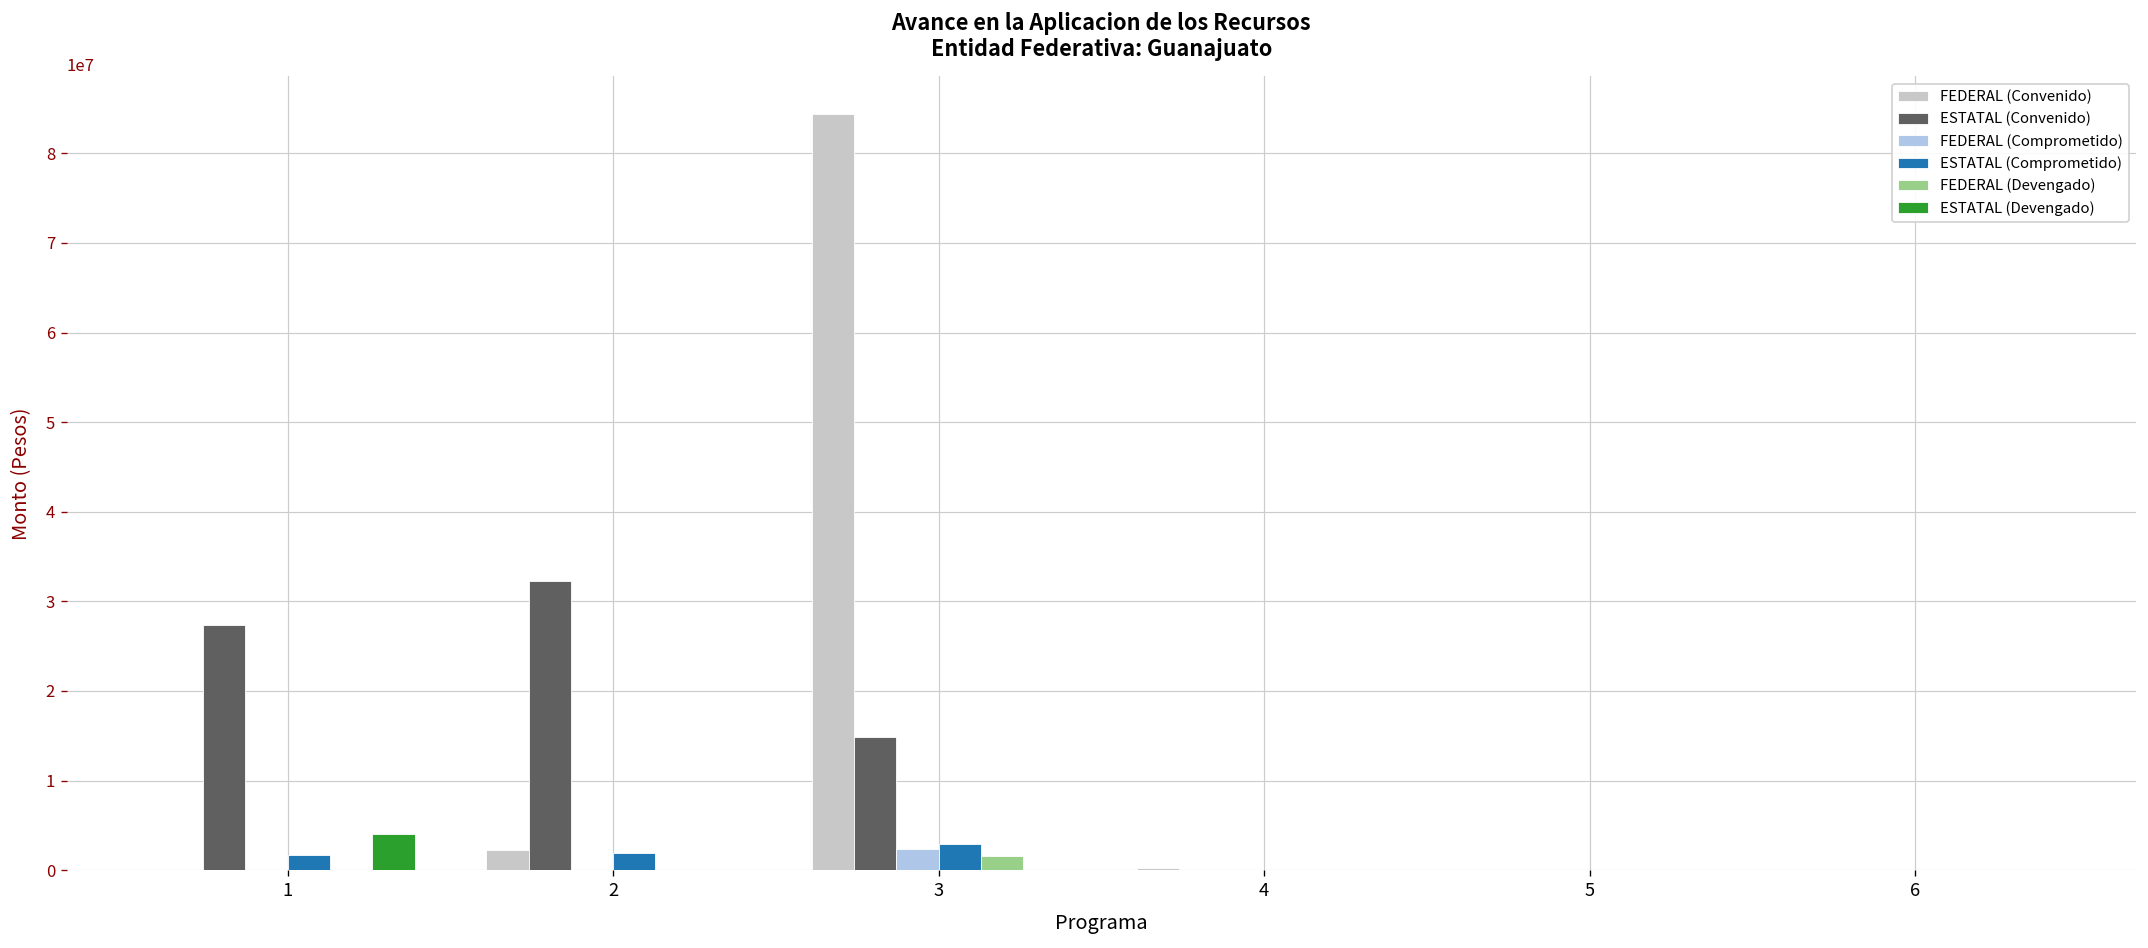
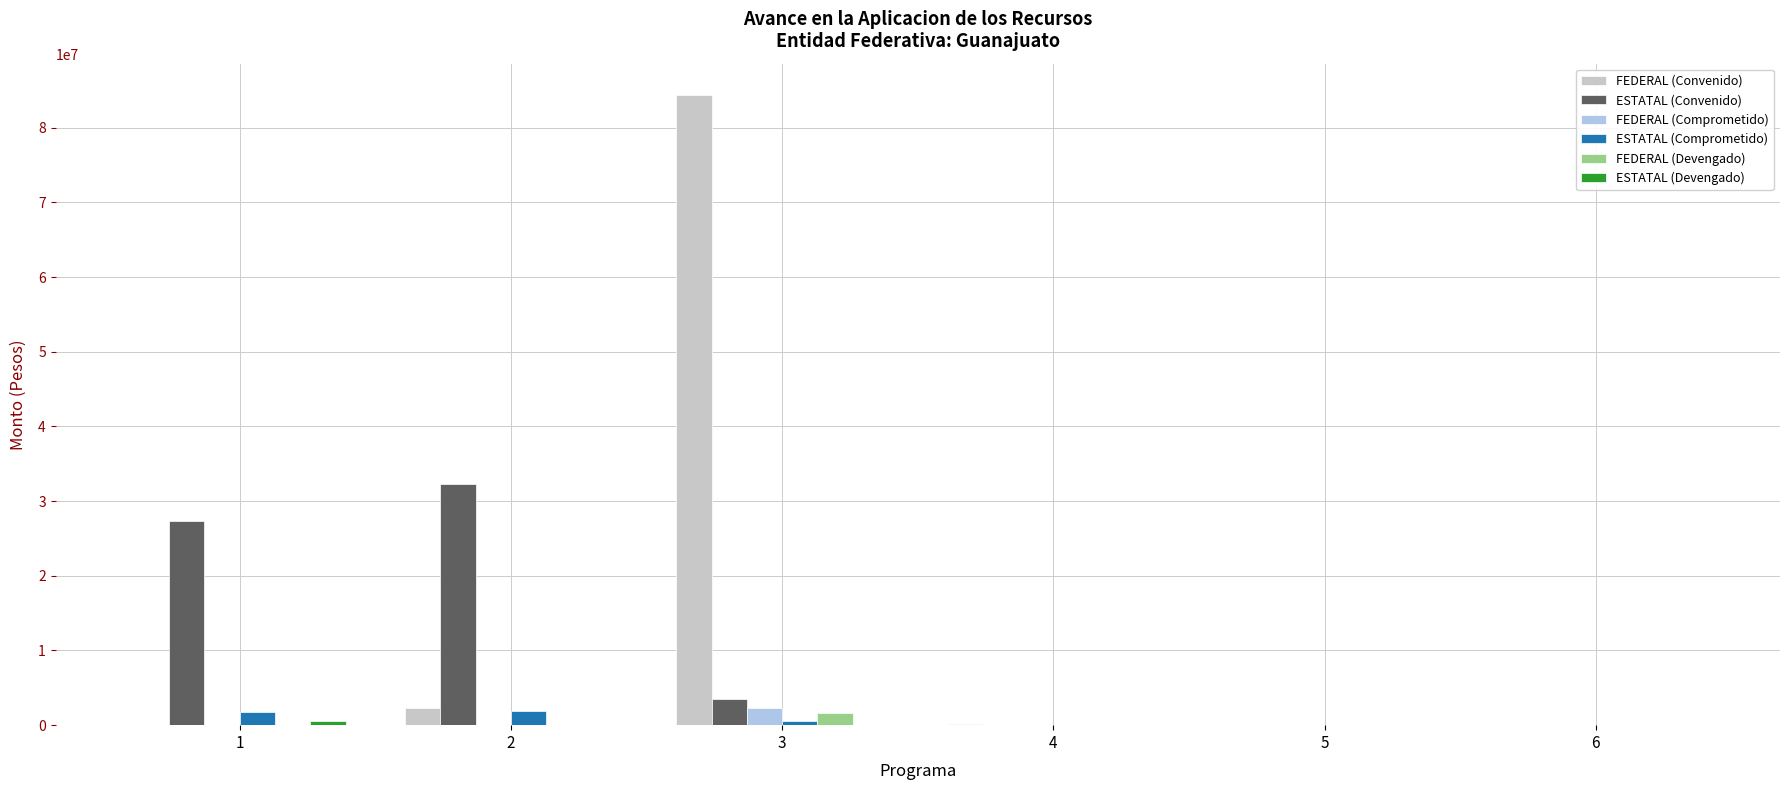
ESTATAL (Devengado), 1: 4000000 -> 1000000
ESTATAL (Convenido), 3: 15000000 -> 4000000
ESTATAL (Comprometido), 3: 3000000 -> 0
